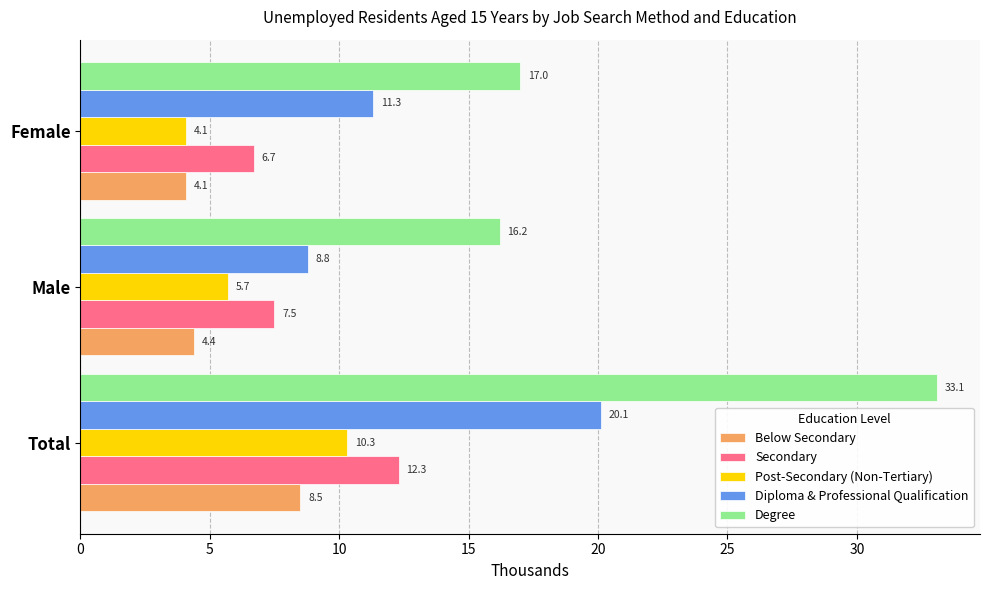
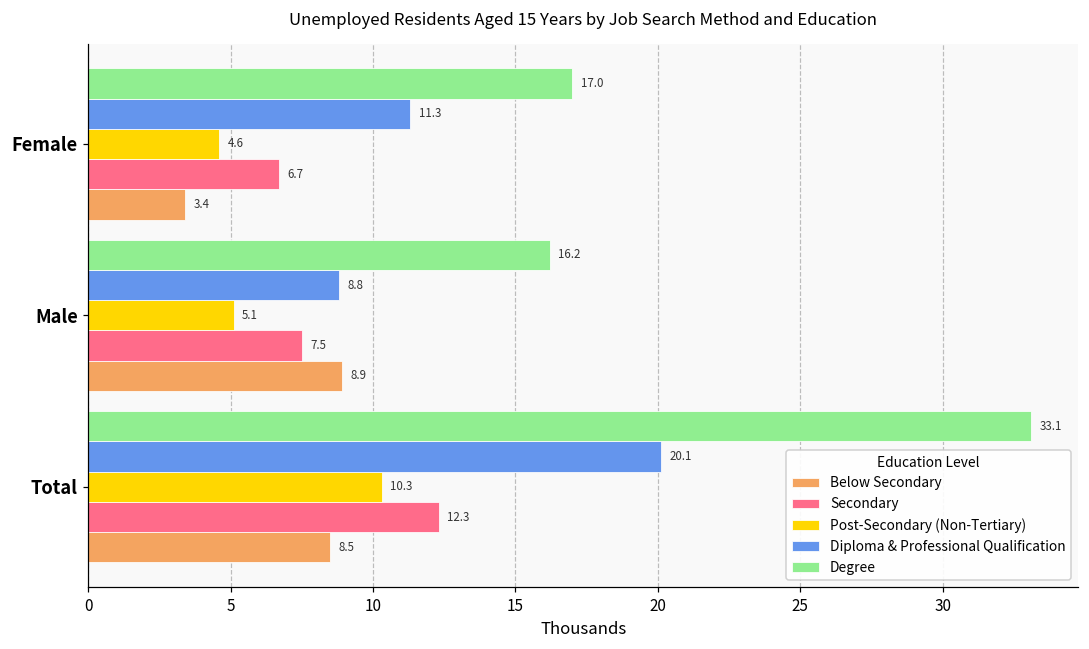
Post-Secondary (Non-Tertiary), Female: 4.1 -> 4.6
Below Secondary, Female: 4.1 -> 3.4
Post-Secondary (Non-Tertiary), Male: 5.7 -> 5.1
Below Secondary, Male: 4.4 -> 8.9
